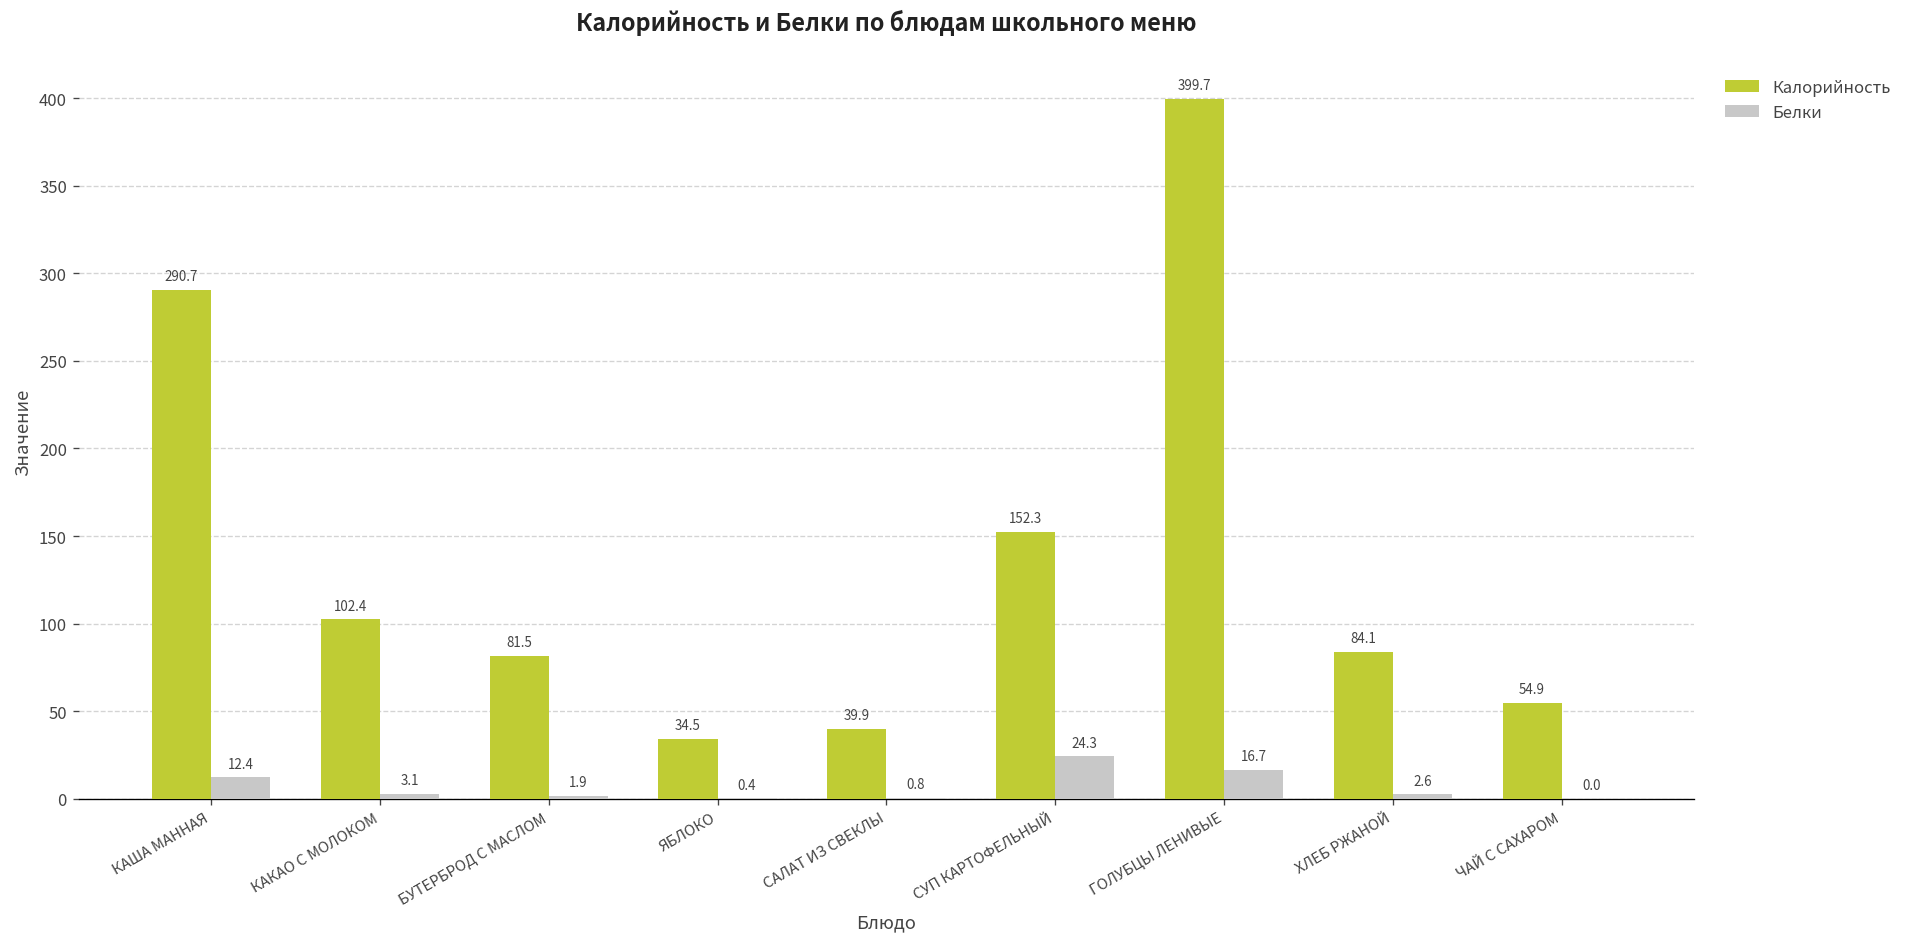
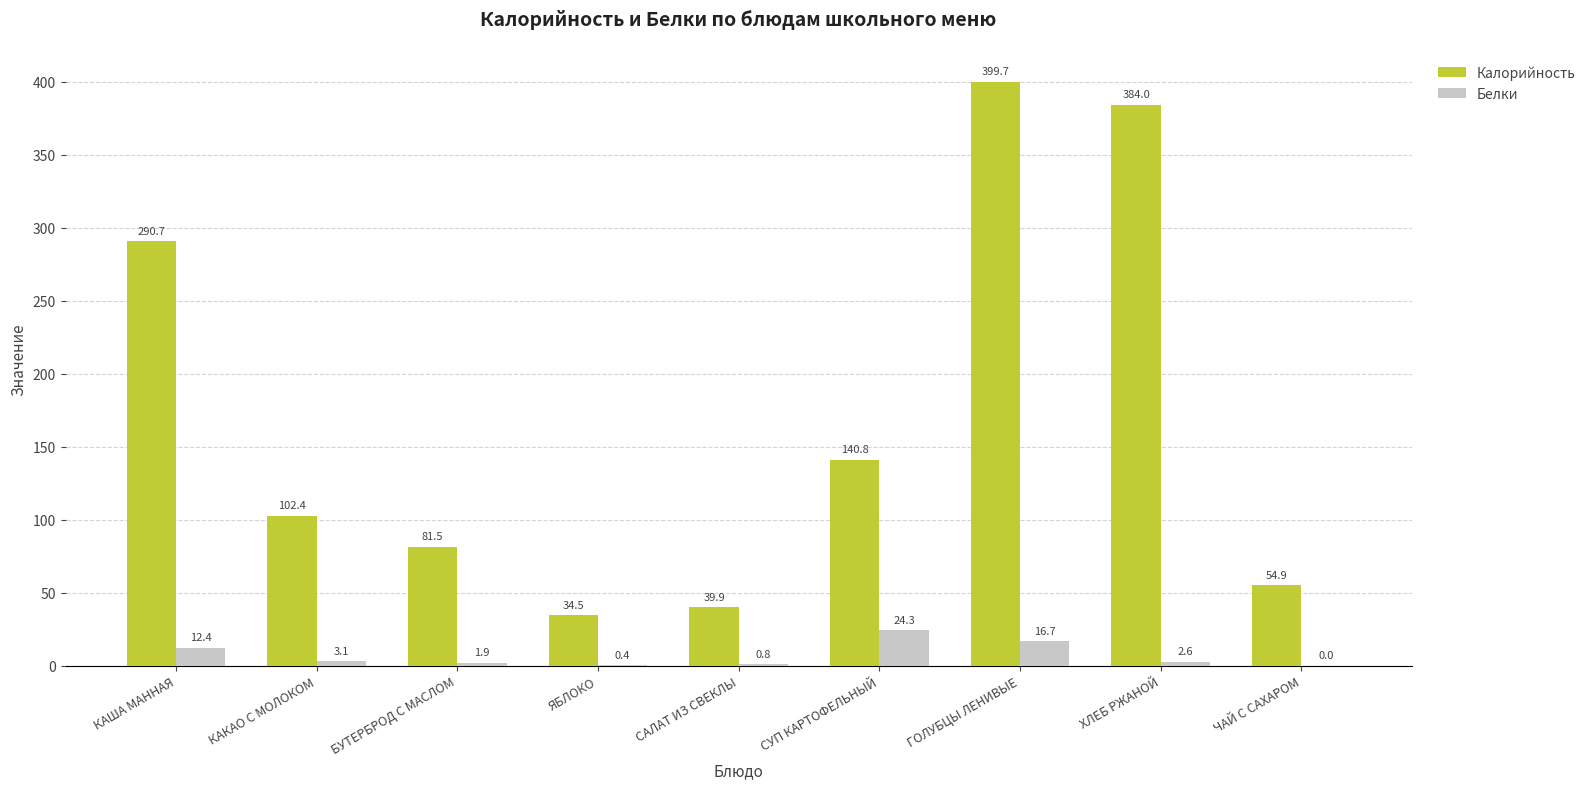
Калорийность, СУП КАРТОФЕЛЬНЫЙ: 152.3 -> 140.8
Калорийность, ХЛЕБ РЖАНОЙ: 84.1 -> 384.0
